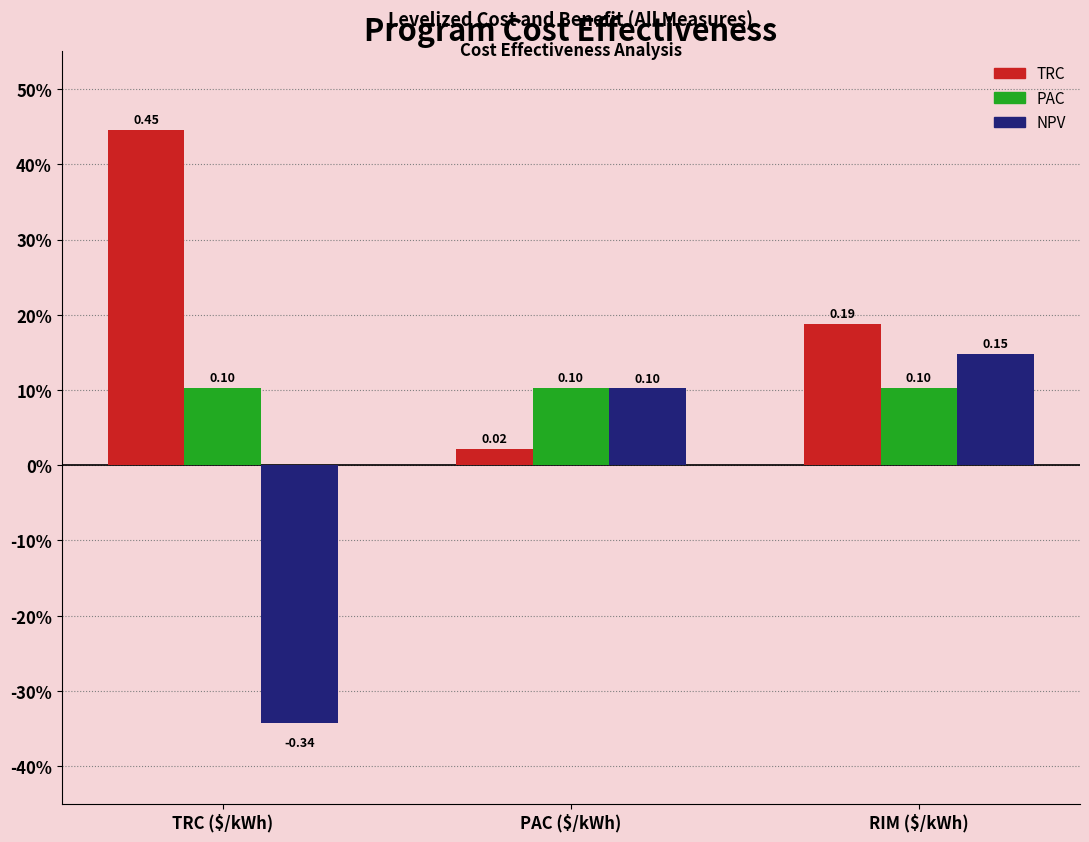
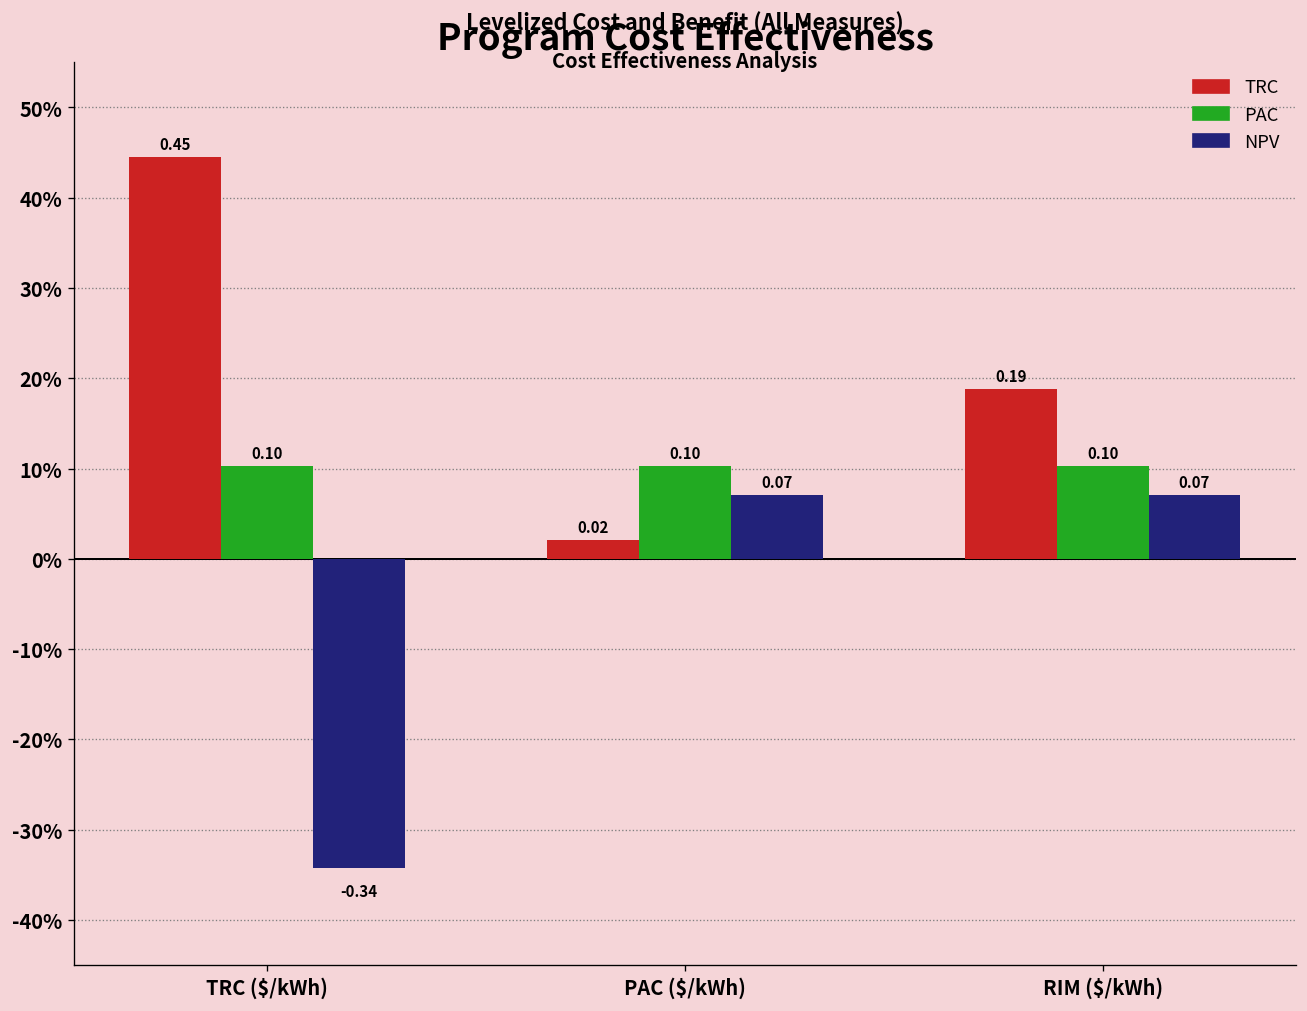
NPV, PAC ($/kWh): 0.10 -> 0.07
NPV, RIM ($/kWh): 0.15 -> 0.07
